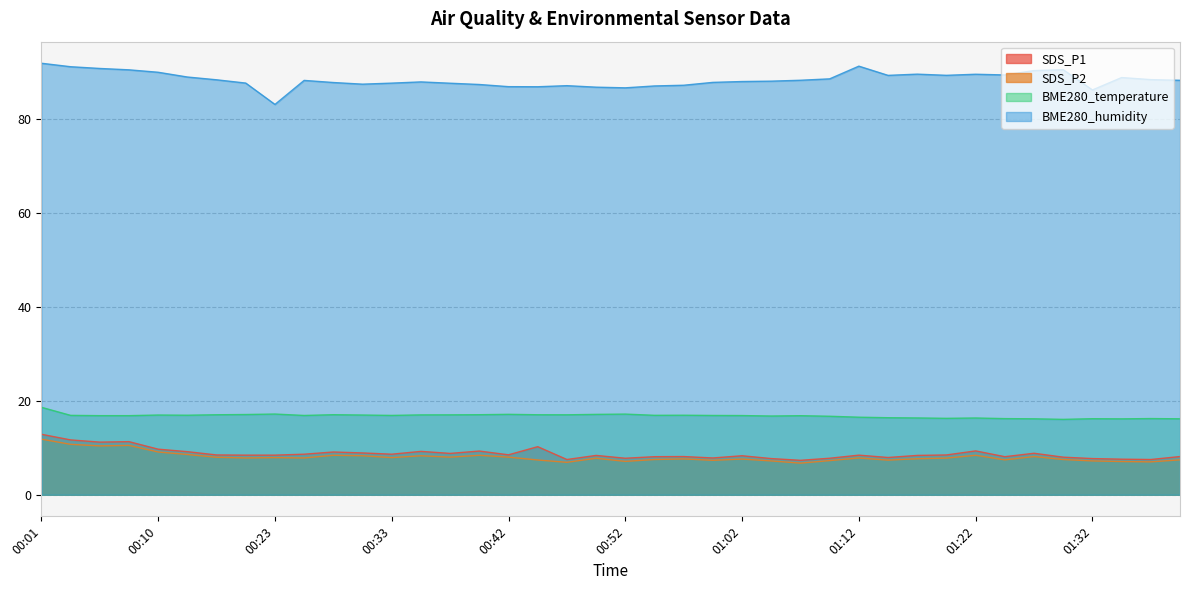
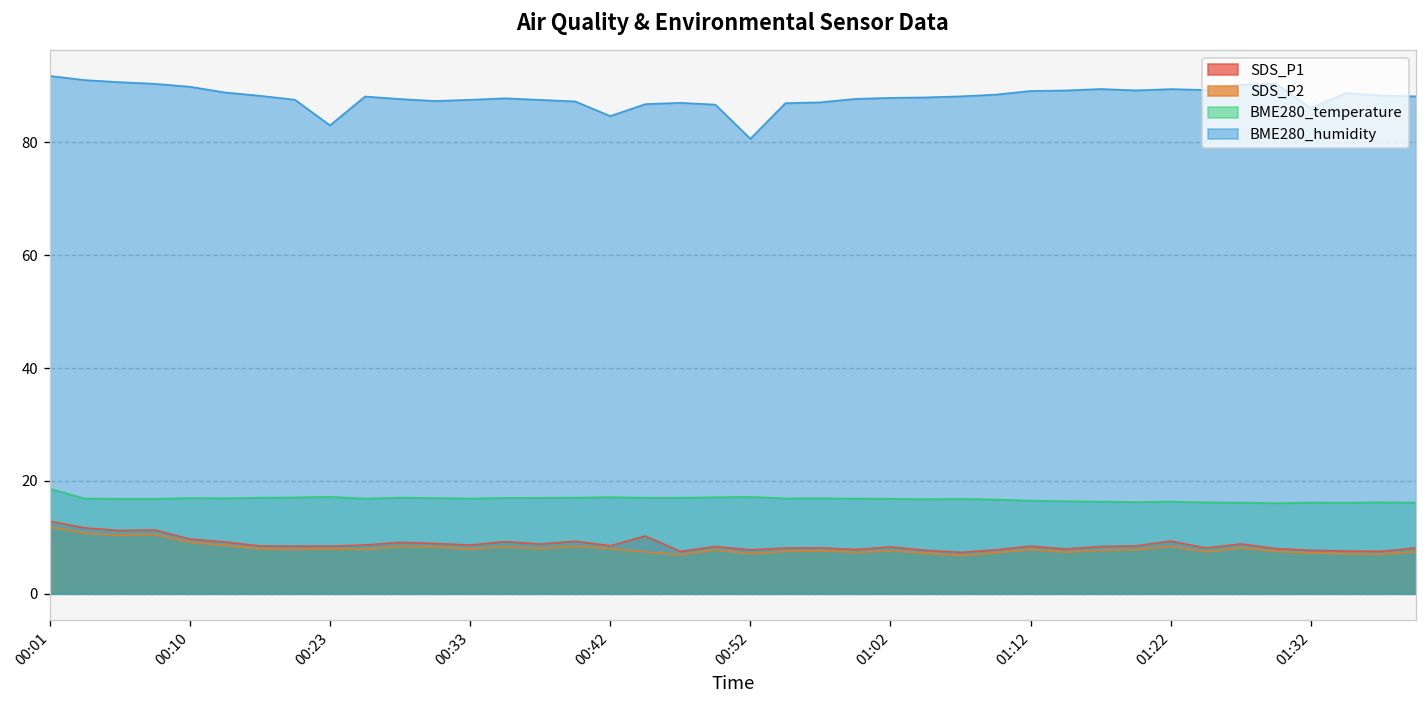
BME280_humidity, 00:42: 87 -> 85
BME280_humidity, 00:52: 87 -> 81
BME280_humidity, 01:12: 91 -> 89
